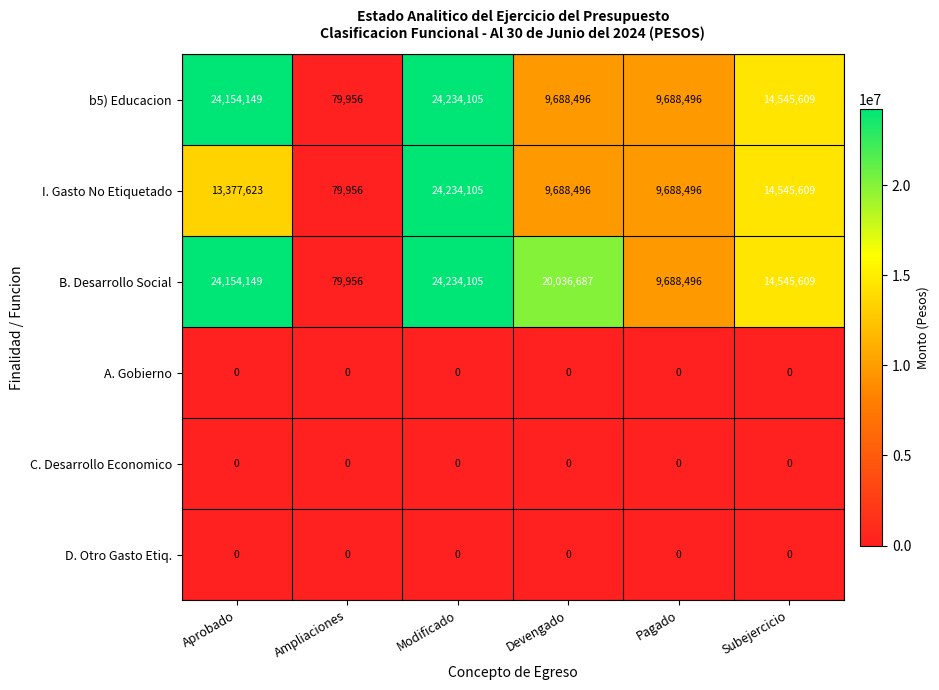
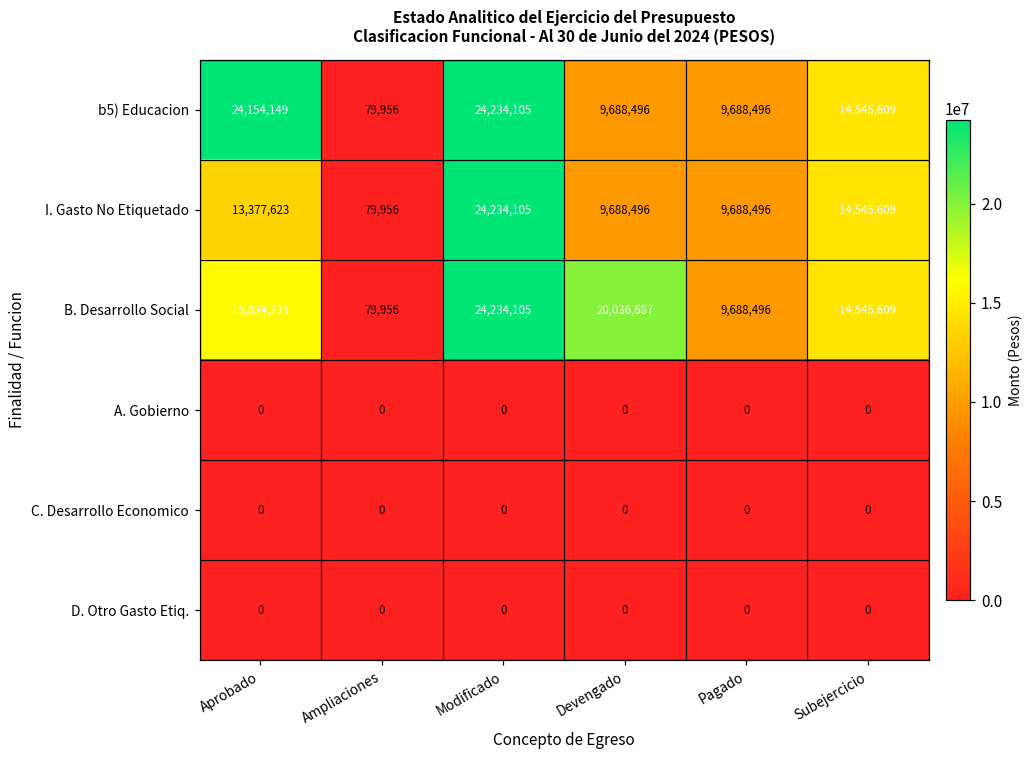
B. Desarrollo Social, Aprobado: 24,154,149 -> 15,834,231
